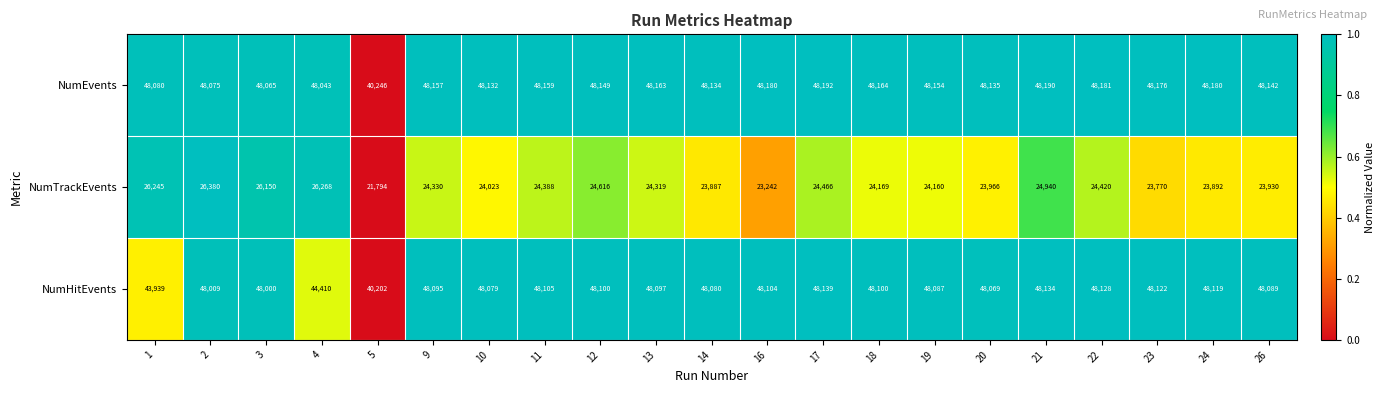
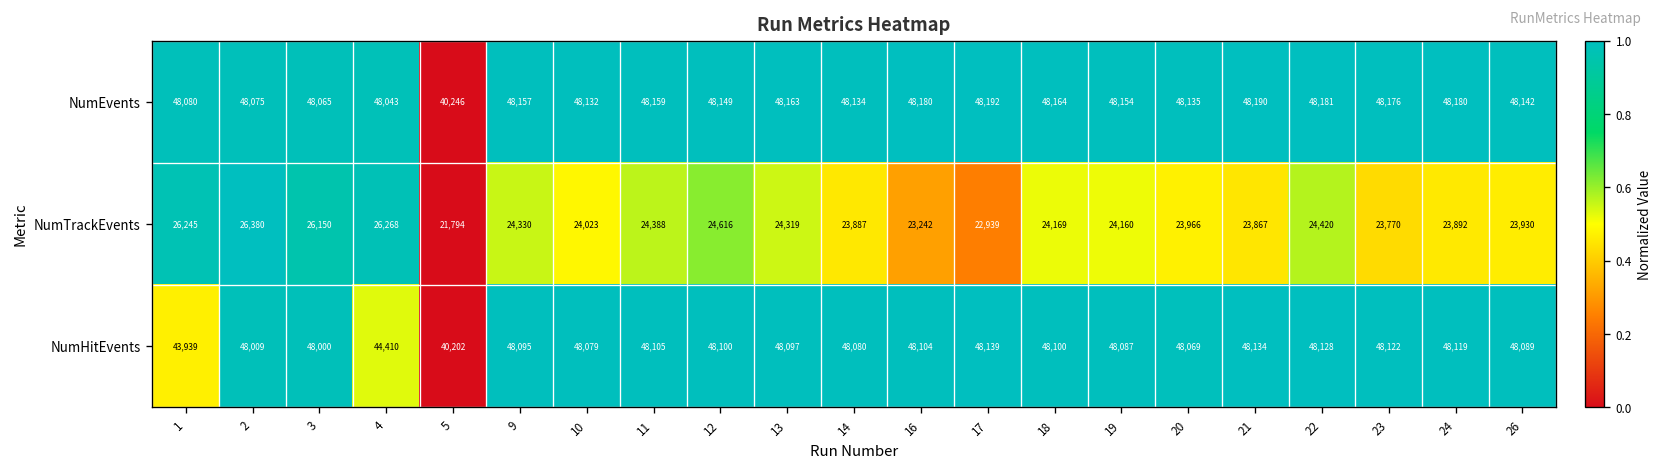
NumTrackEvents, 17: 24,466 -> 22,939
NumTrackEvents, 21: 24,940 -> 23,867
